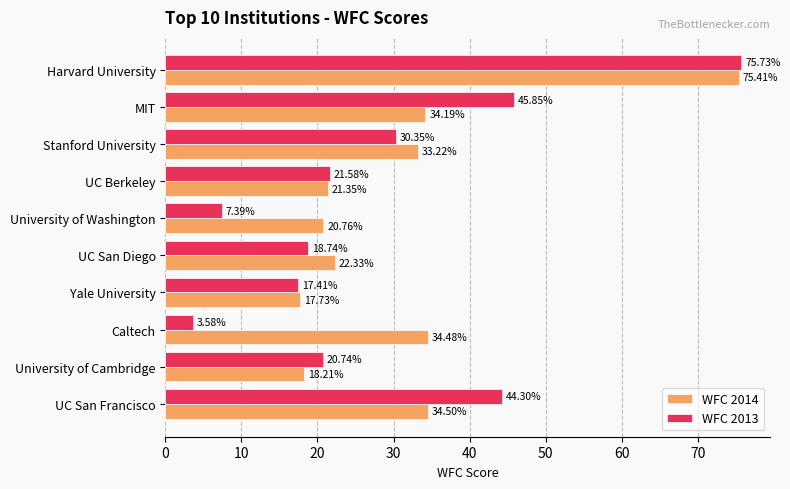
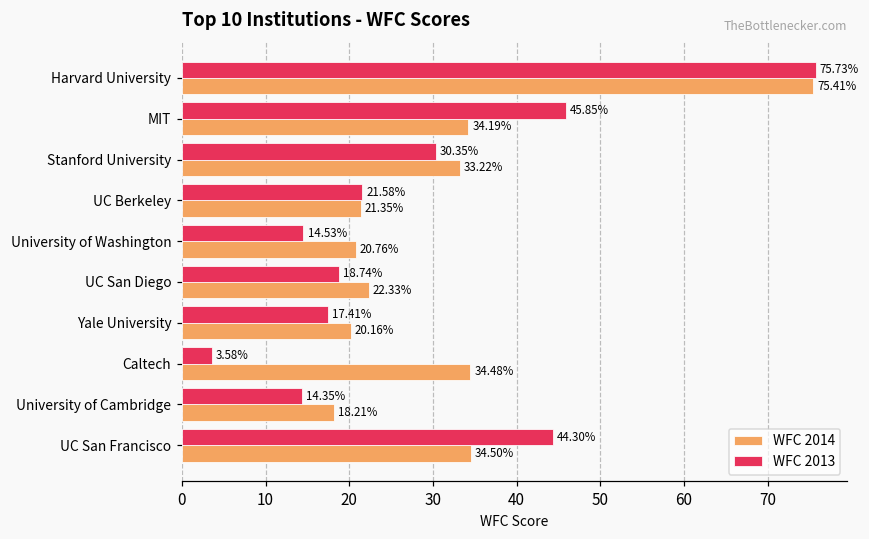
WFC 2013, University of Washington: 7.39% -> 14.53%
WFC 2014, Yale University: 17.73% -> 20.16%
WFC 2013, University of Cambridge: 20.74% -> 14.35%
